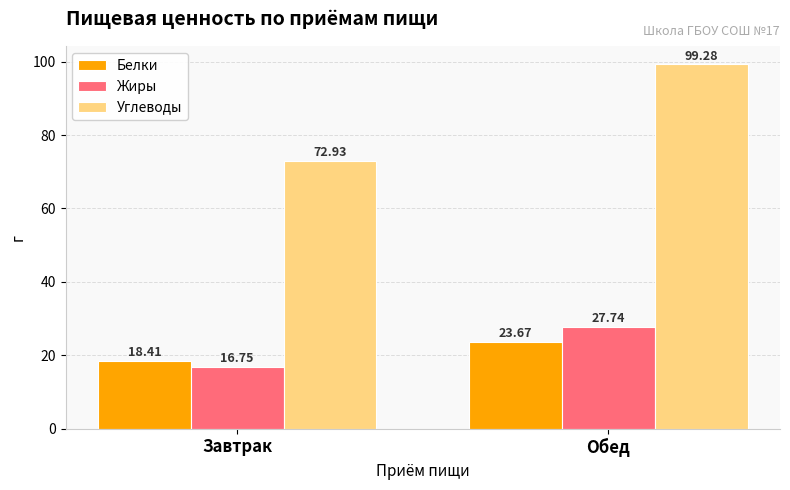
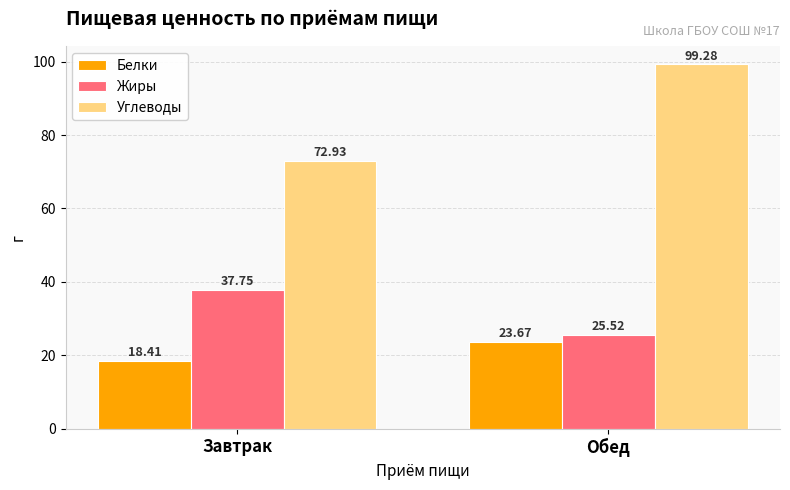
Жиры, Завтрак: 16.75 -> 37.75
Жиры, Обед: 27.74 -> 25.52
